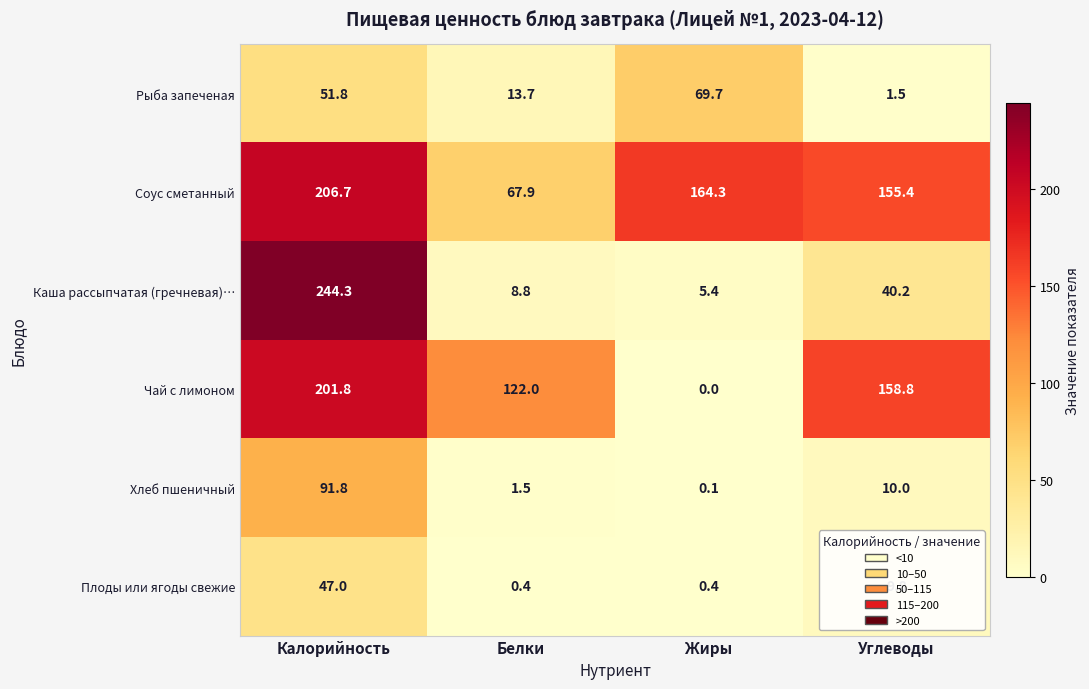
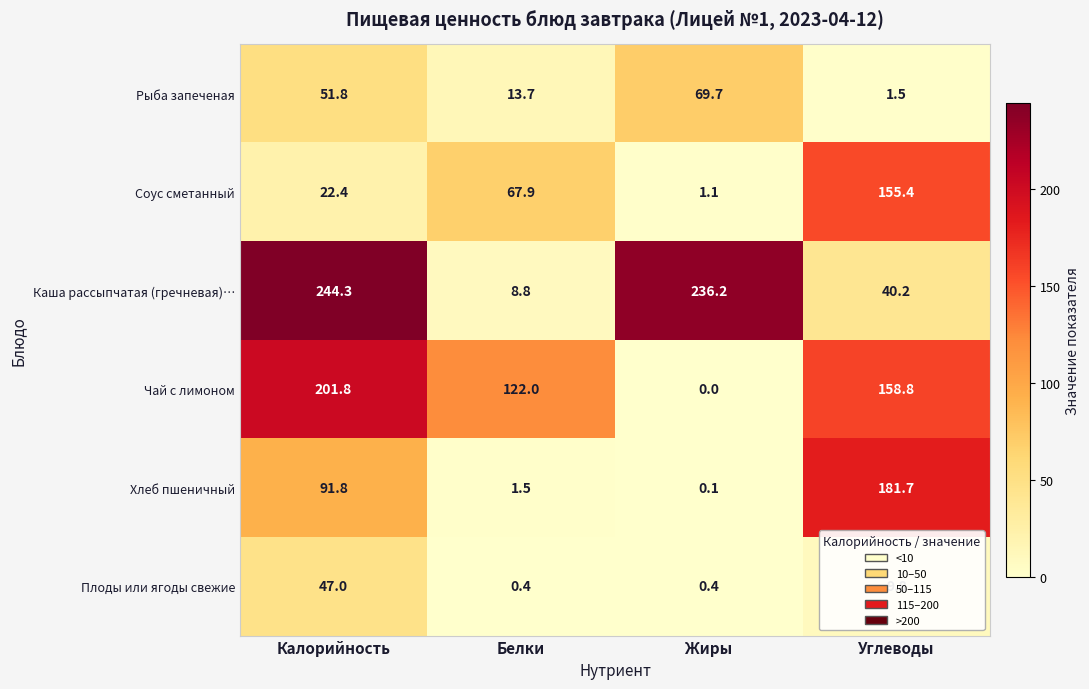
Соус сметанный, Калорийность: 206.7 -> 22.4
Соус сметанный, Жиры: 164.3 -> 1.1
Каша рассыпчатая (гречневая)…, Жиры: 5.4 -> 236.2
Хлеб пшеничный, Углеводы: 10.0 -> 181.7
